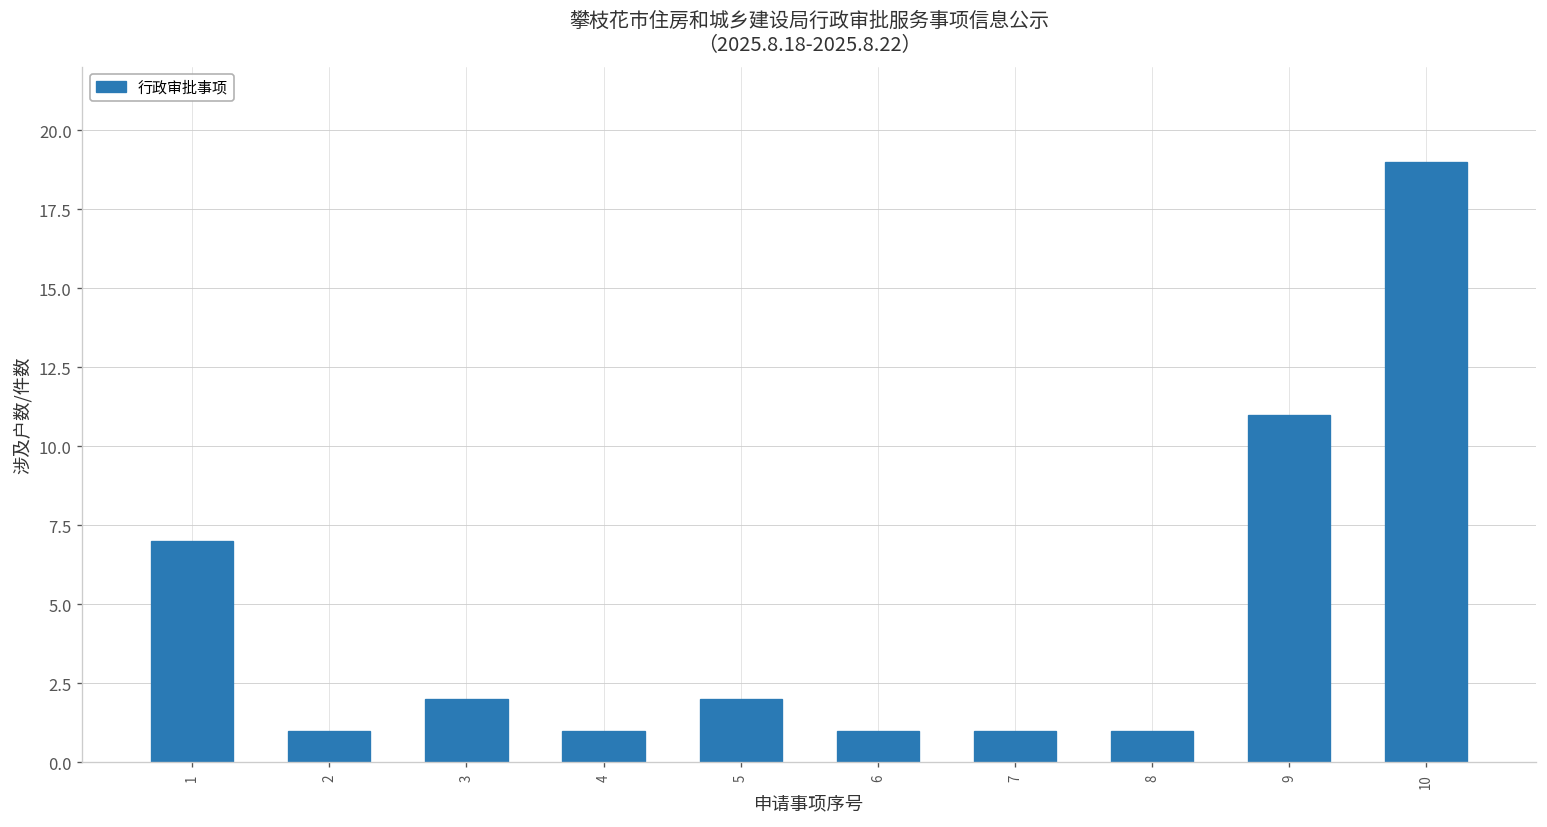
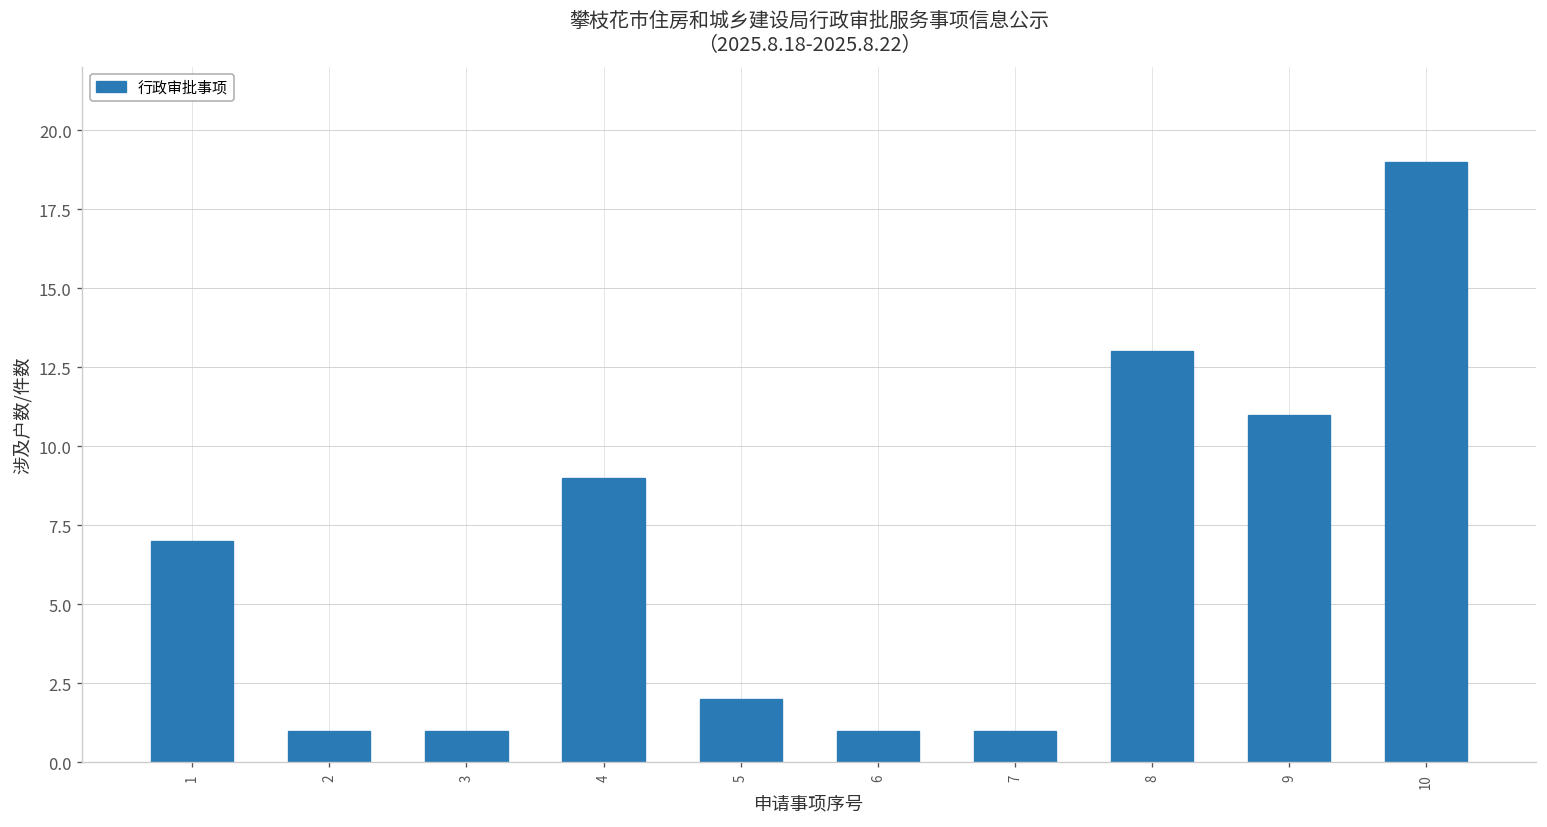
3: 2 -> 1
4: 1 -> 9
8: 1 -> 13
